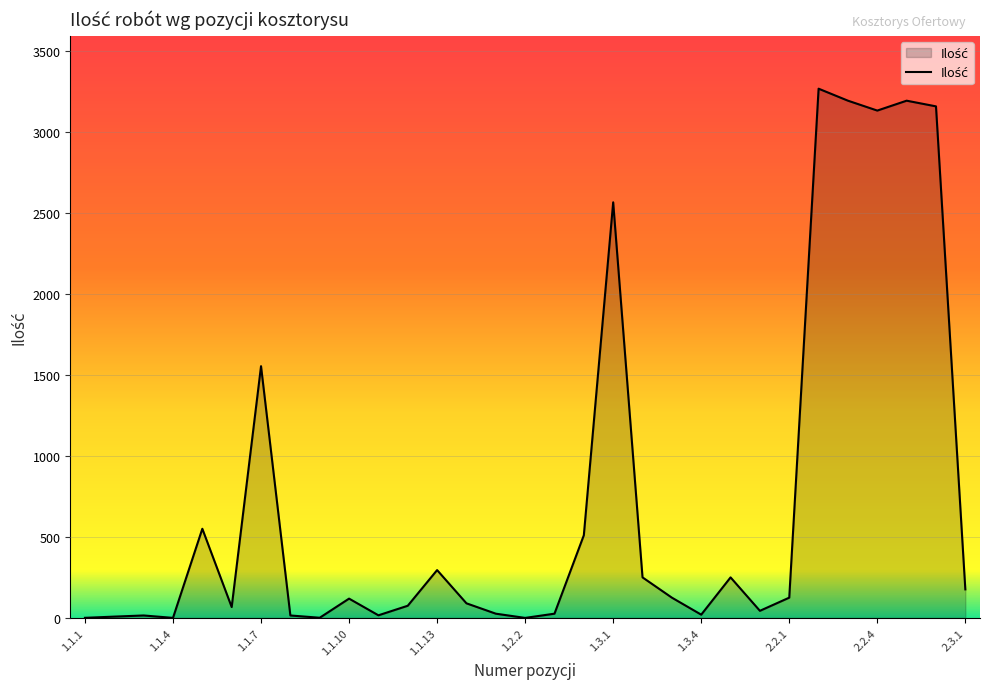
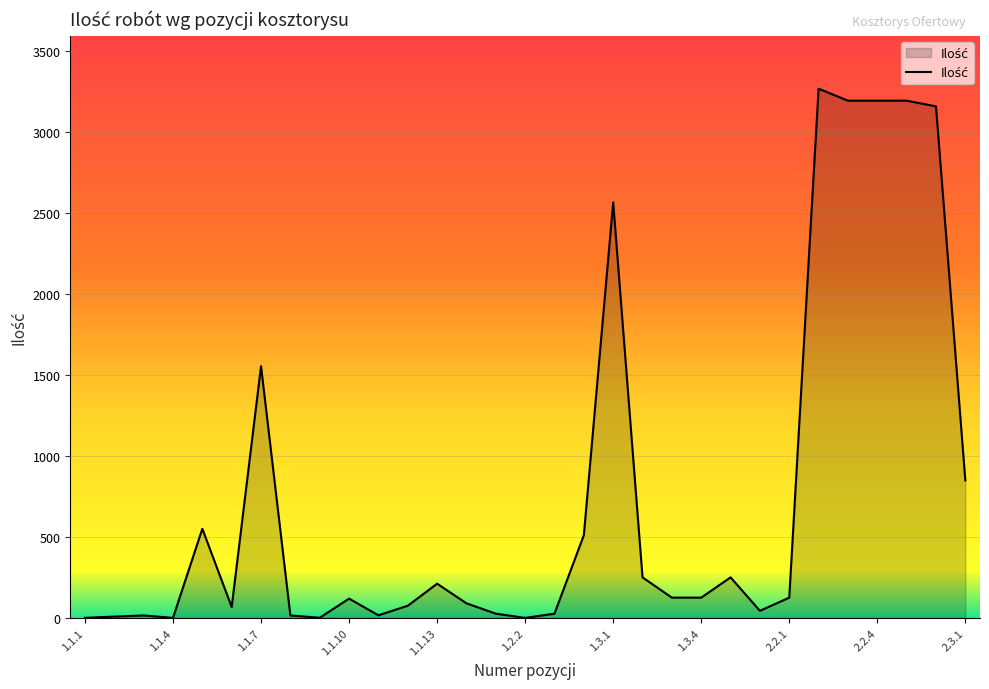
1.1.13: 300 -> 210
1.3.4: 20 -> 130
2.2.4: 3130 -> 3190
2.3.1: 180 -> 850
